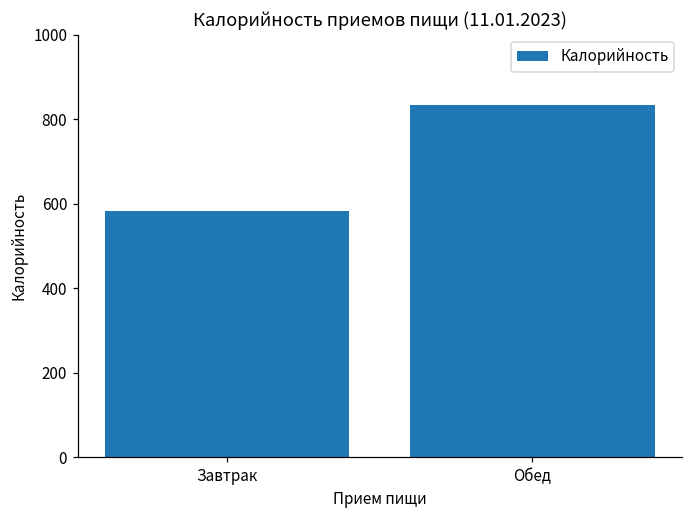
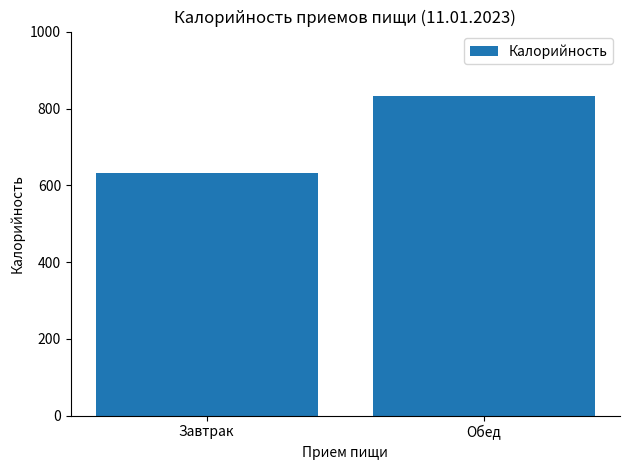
Завтрак: 580 -> 630
